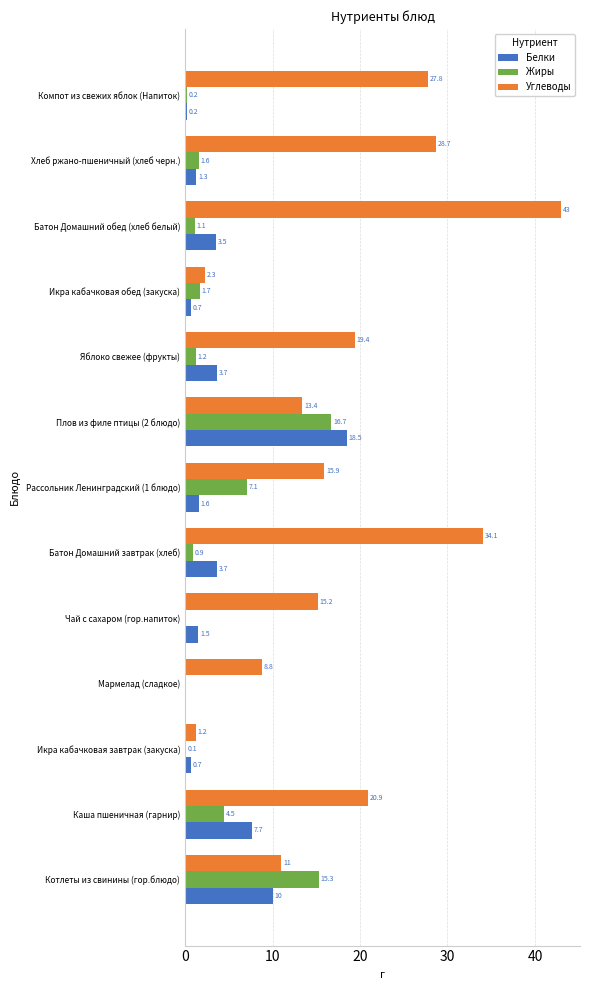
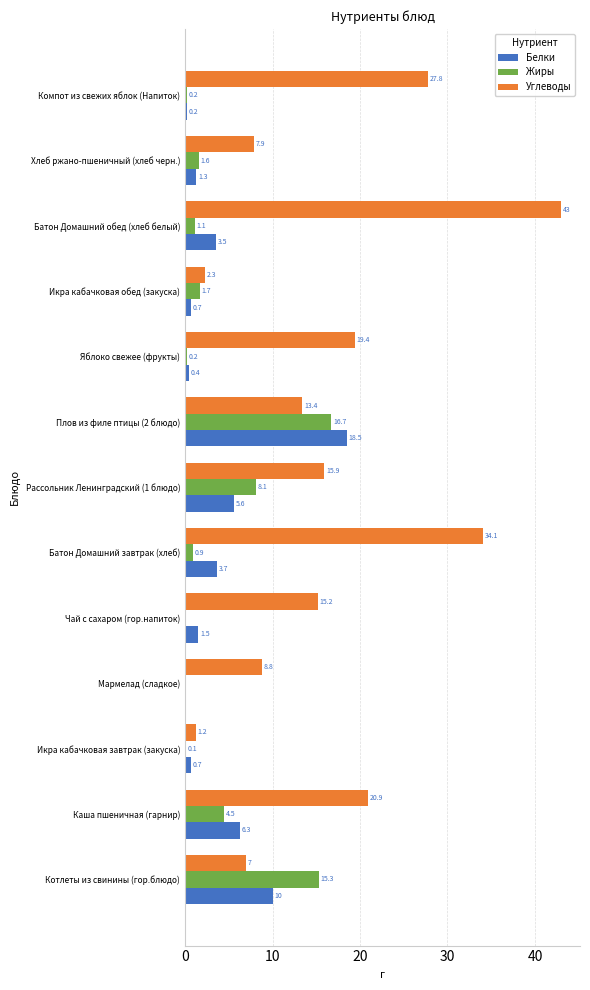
Углеводы, Хлеб ржано-пшеничный (хлеб черн.): 28.7 -> 7.9
Жиры, Яблоко свежее (фрукты): 1.2 -> 0.2
Белки, Яблоко свежее (фрукты): 3.7 -> 0.4
Жиры, Рассольник Ленинградский (1 блюдо): 7.1 -> 8.1
Белки, Рассольник Ленинградский (1 блюдо): 1.6 -> 5.6
Белки, Каша пшеничная (гарнир): 7.7 -> 6.3
Углеводы, Котлеты из свинины (гор.блюдо): 11 -> 7
